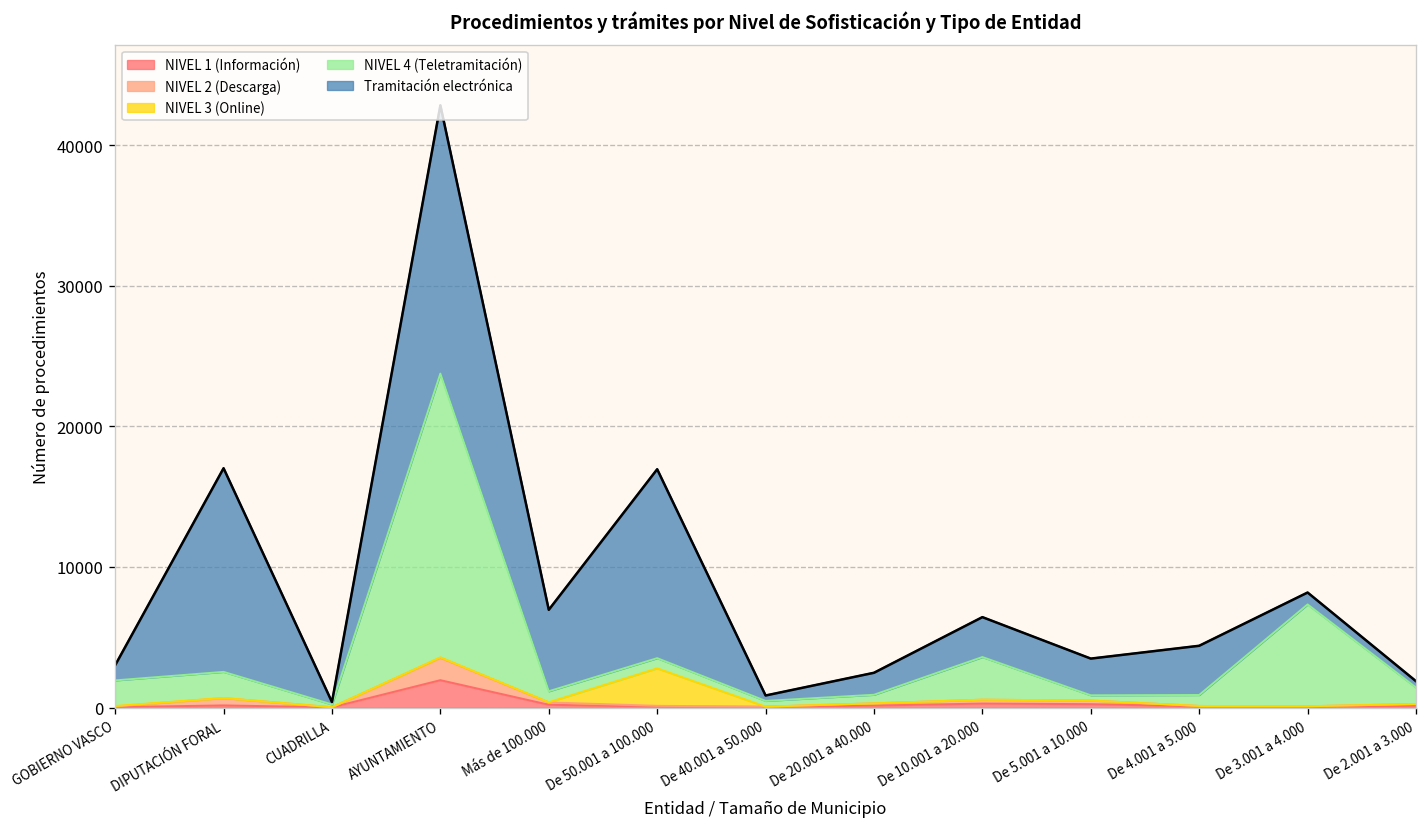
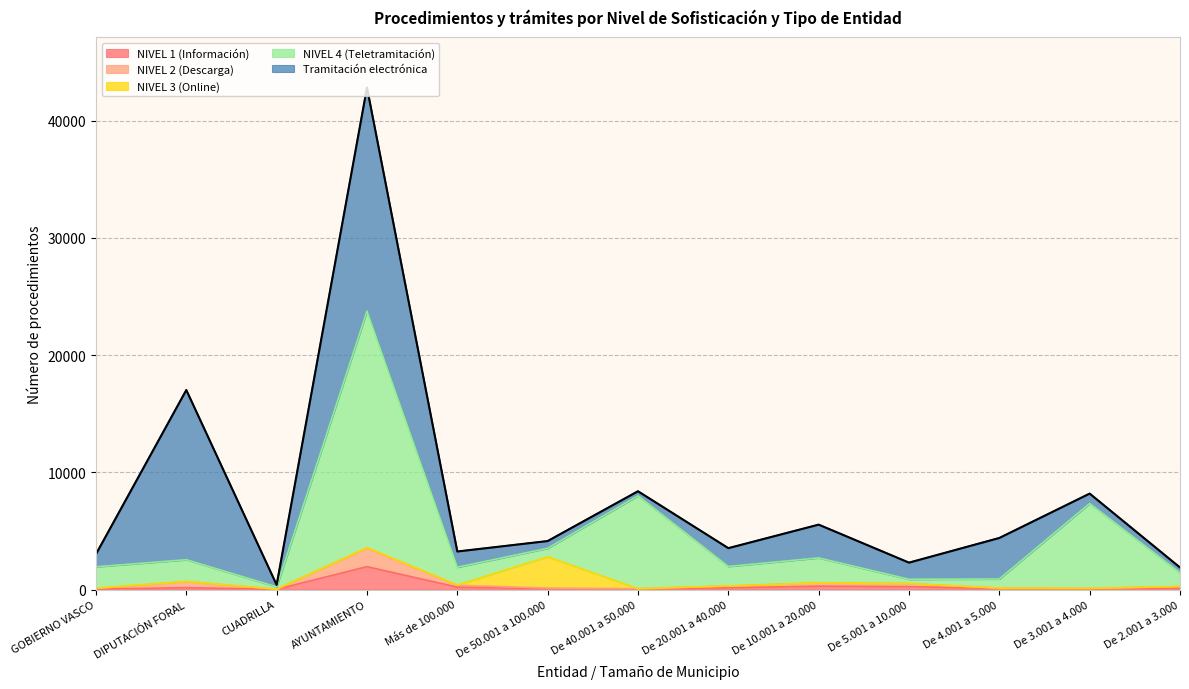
NIVEL 4 (Teletramitación), Más de 100.000: 800 -> 1500
Tramitación electrónica, Más de 100.000: 5800 -> 1300
Tramitación electrónica, De 50.001 a 100.000: 13400 -> 600
NIVEL 4 (Teletramitación), De 40.001 a 50.000: 400 -> 7900
NIVEL 4 (Teletramitación), De 20.001 a 40.000: 600 -> 1700
NIVEL 4 (Teletramitación), De 10.001 a 20.000: 3000 -> 2100
Tramitación electrónica, De 5.001 a 10.000: 2600 -> 1400
